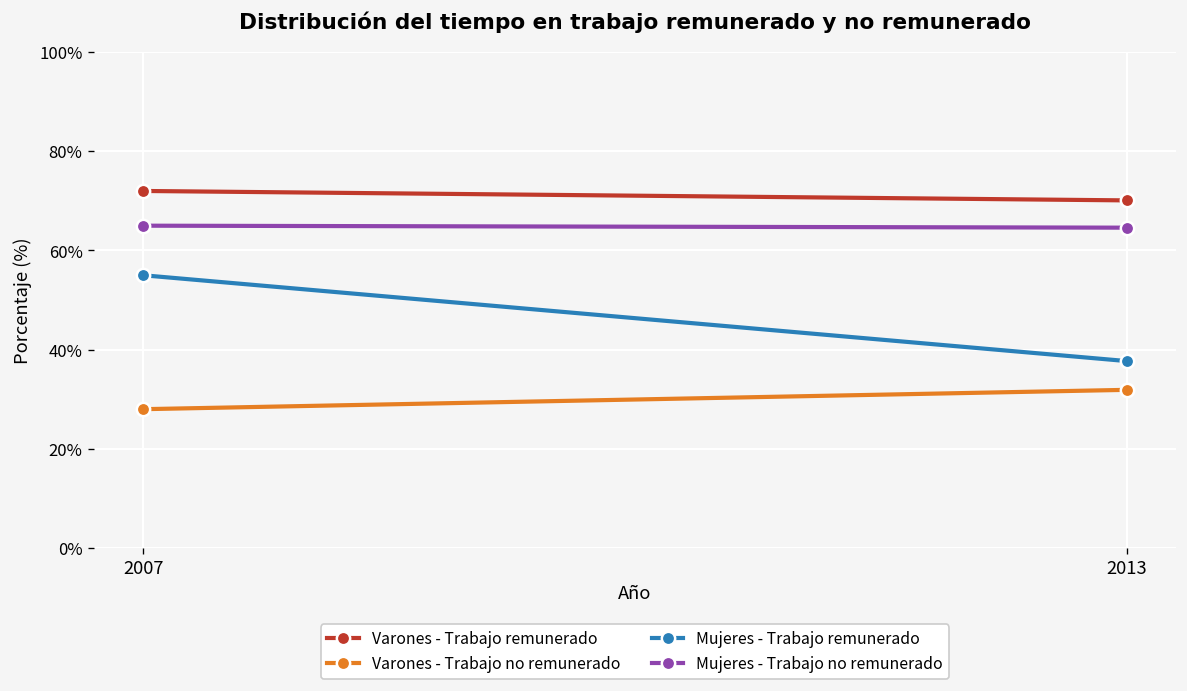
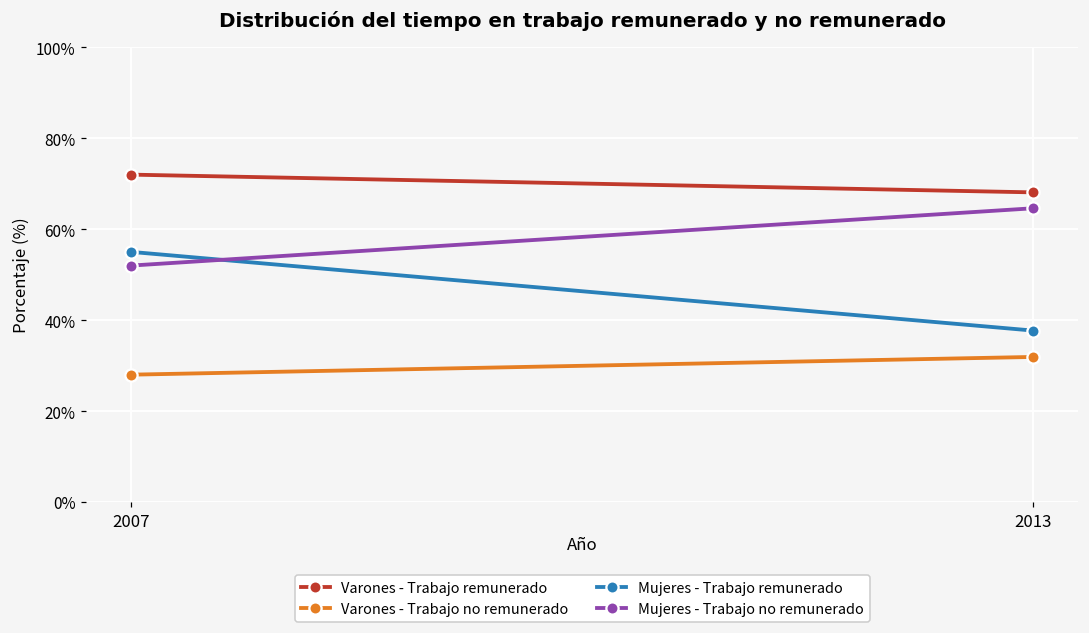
Mujeres - Trabajo no remunerado, 2007: 65% -> 52%
Varones - Trabajo remunerado, 2013: 70% -> 68%
